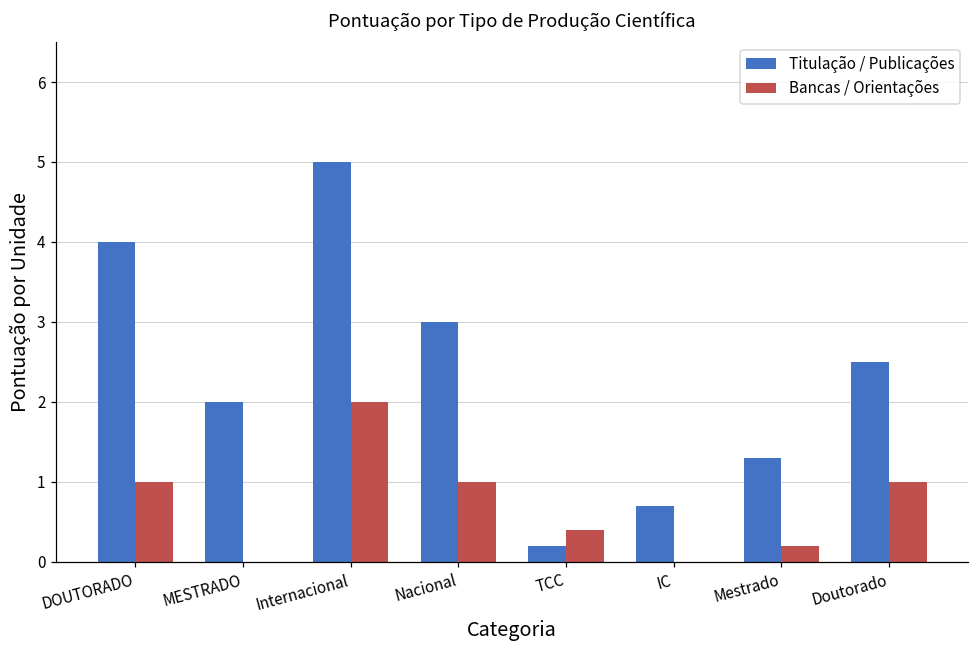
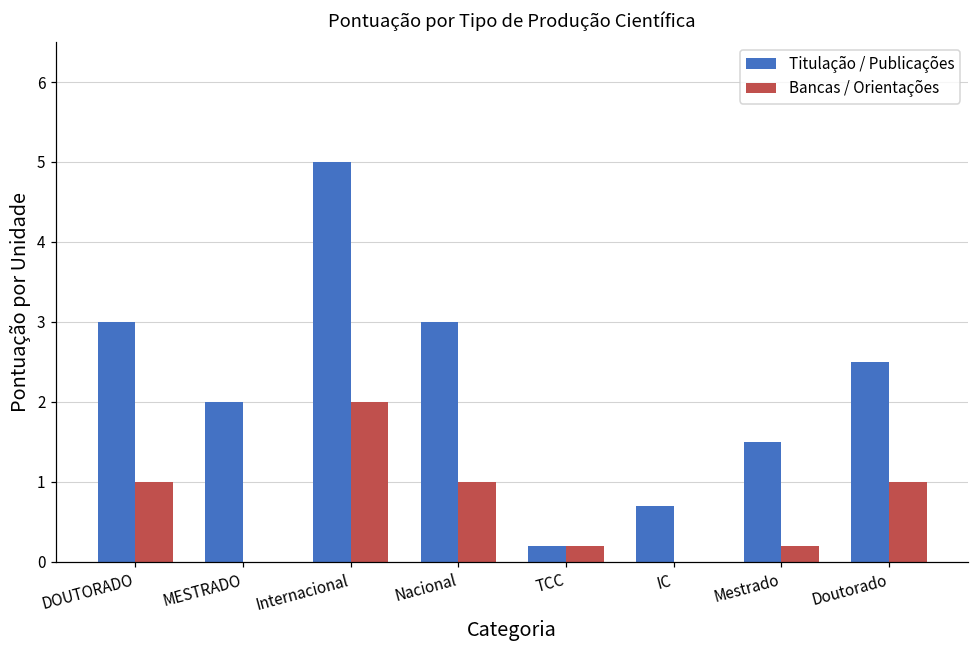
Titulação / Publicações, DOUTORADO: 4 -> 3
Bancas / Orientações, TCC: 0.4 -> 0.2
Titulação / Publicações, Mestrado: 1.3 -> 1.5
